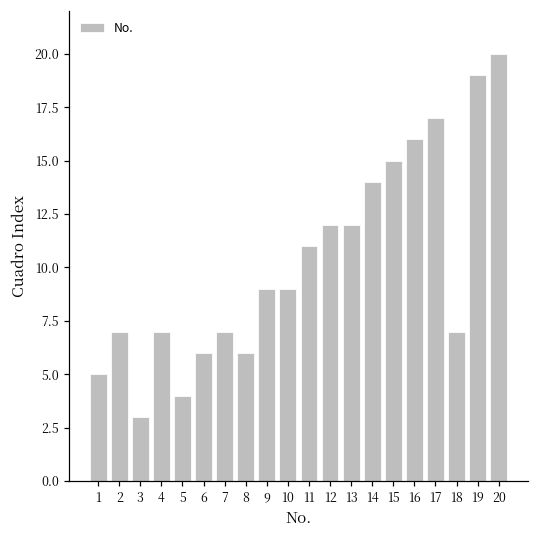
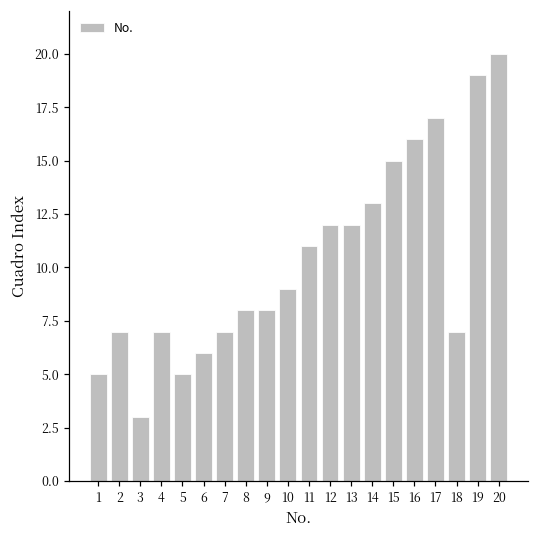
5: 4 -> 5
8: 6 -> 8
9: 9 -> 8
14: 14 -> 13
